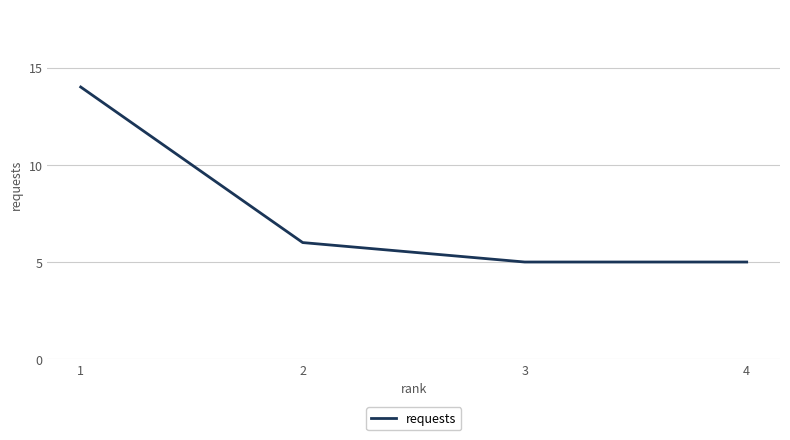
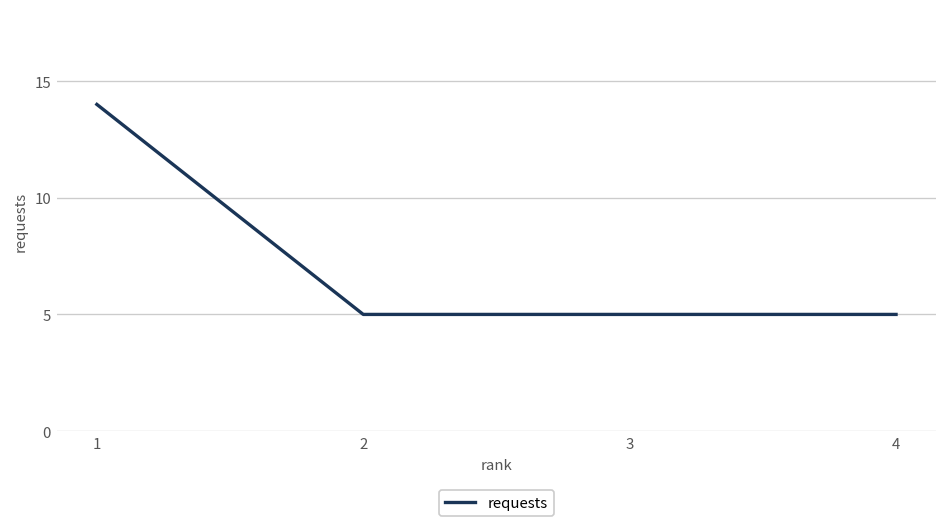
2: 6 -> 5
